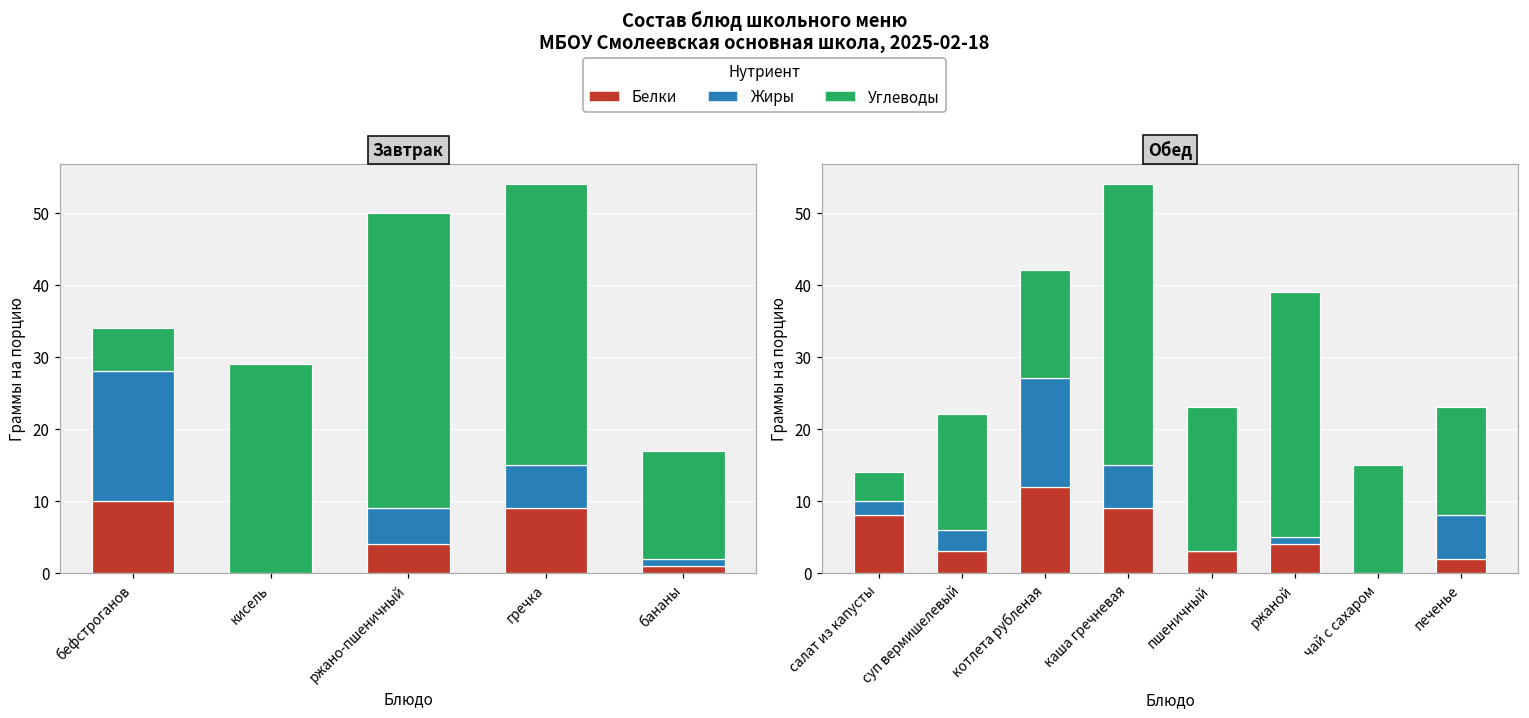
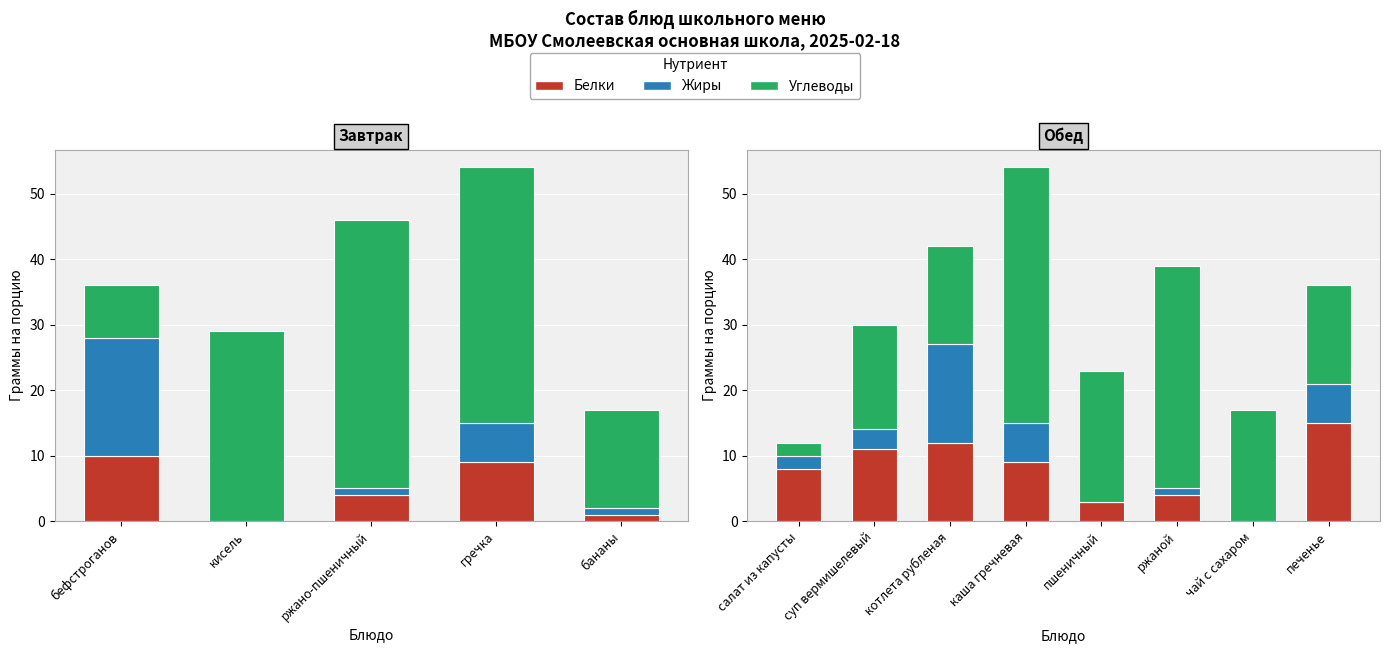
Завтрак, Углеводы, бефстроганов: 6 -> 8
Завтрак, Жиры, ржано-пшеничный: 5 -> 1
Обед, Углеводы, салат из капусты: 4 -> 2
Обед, Белки, суп вермишелевый: 3 -> 11
Обед, Углеводы, чай с сахаром: 15 -> 17
Обед, Белки, печенье: 2 -> 15
